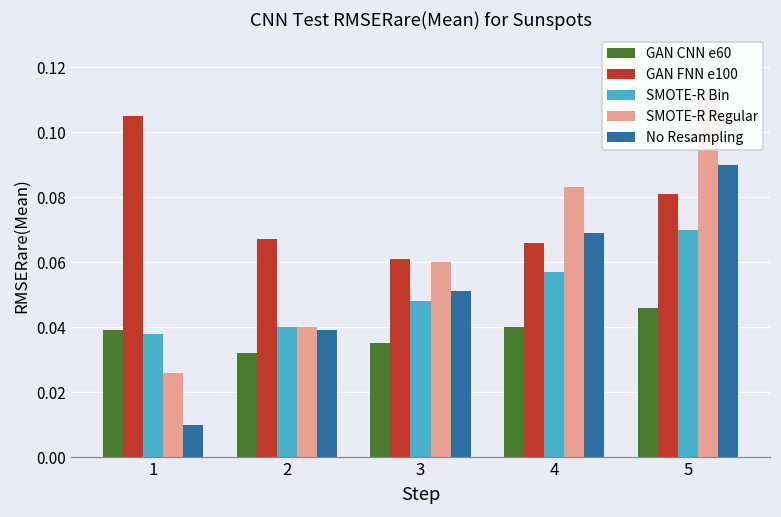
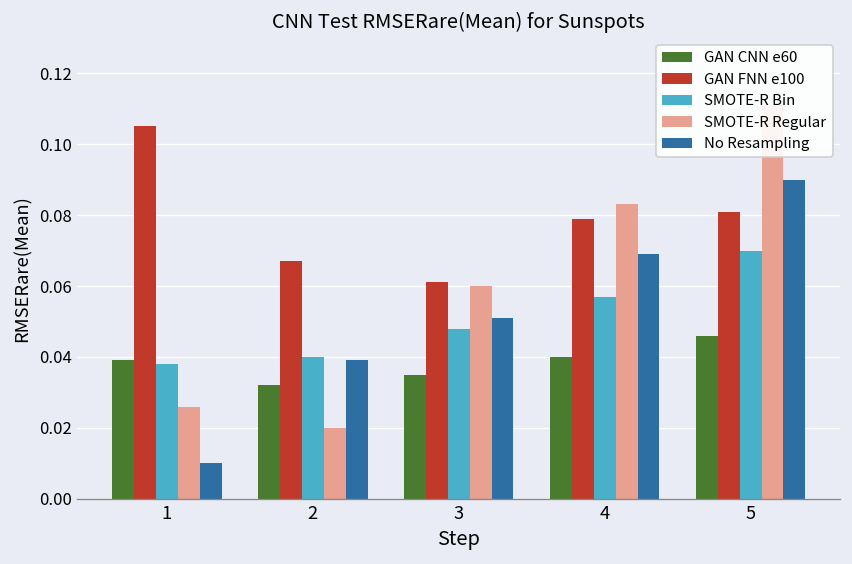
SMOTE-R Regular, 2: 0.04 -> 0.02
GAN FNN e100, 4: 0.066 -> 0.079
